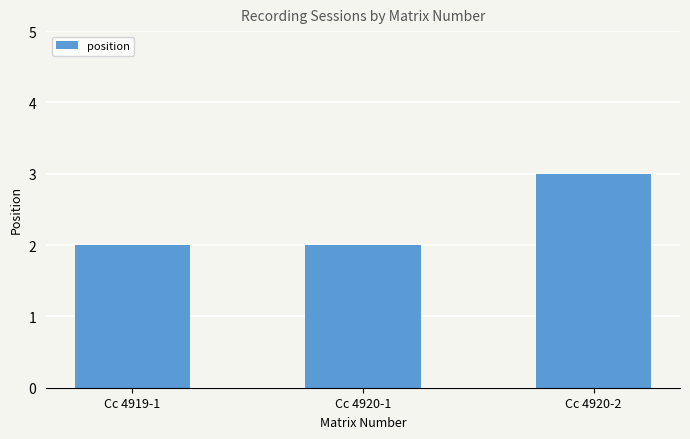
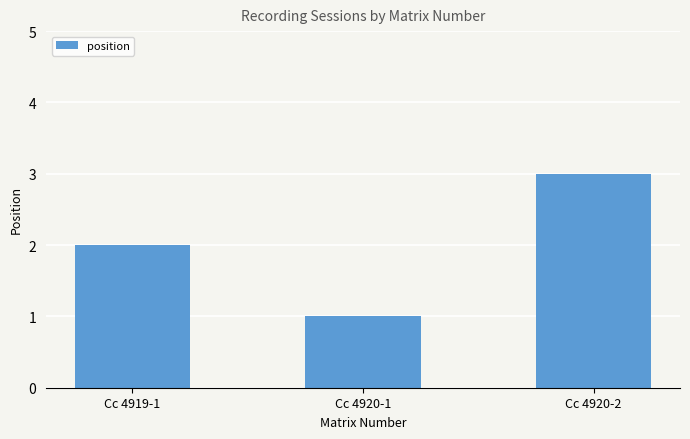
Cc 4920-1: 2 -> 1
